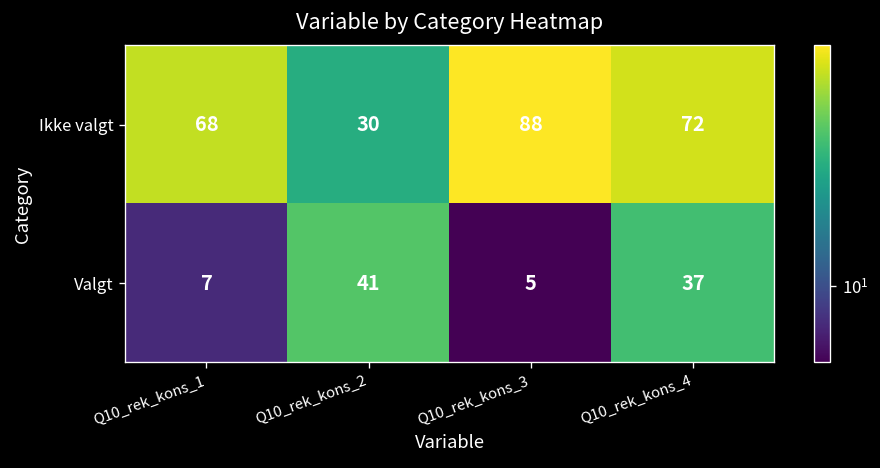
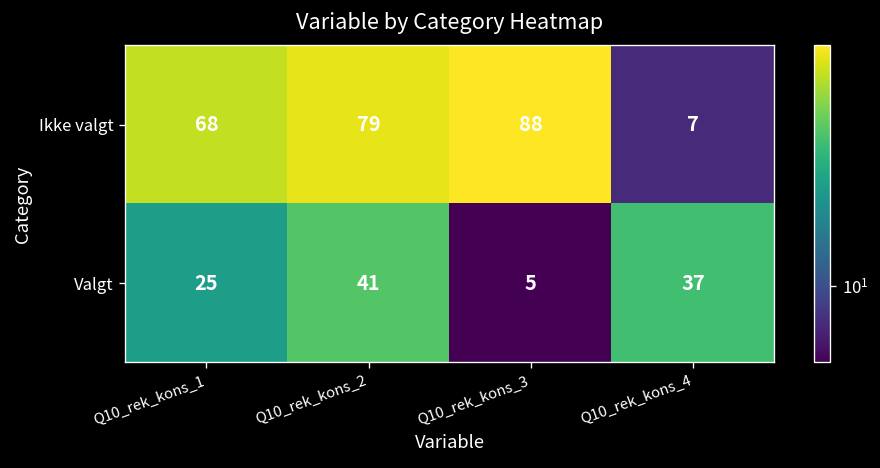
Ikke valgt, Q10_rek_kons_2: 30 -> 79
Ikke valgt, Q10_rek_kons_4: 72 -> 7
Valgt, Q10_rek_kons_1: 7 -> 25
